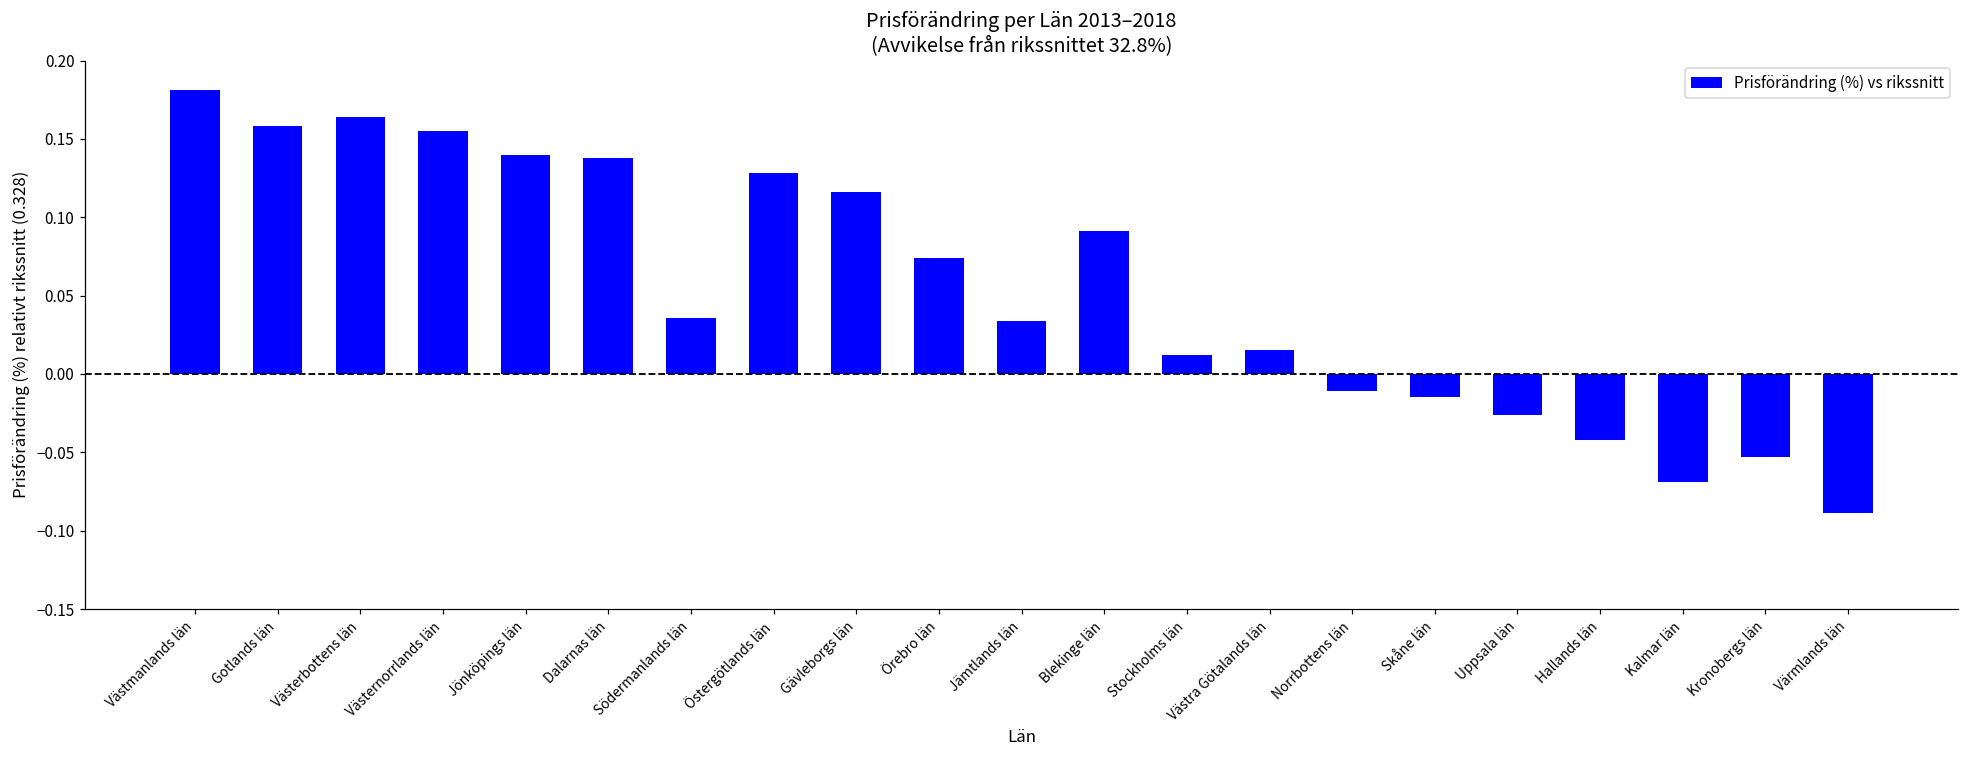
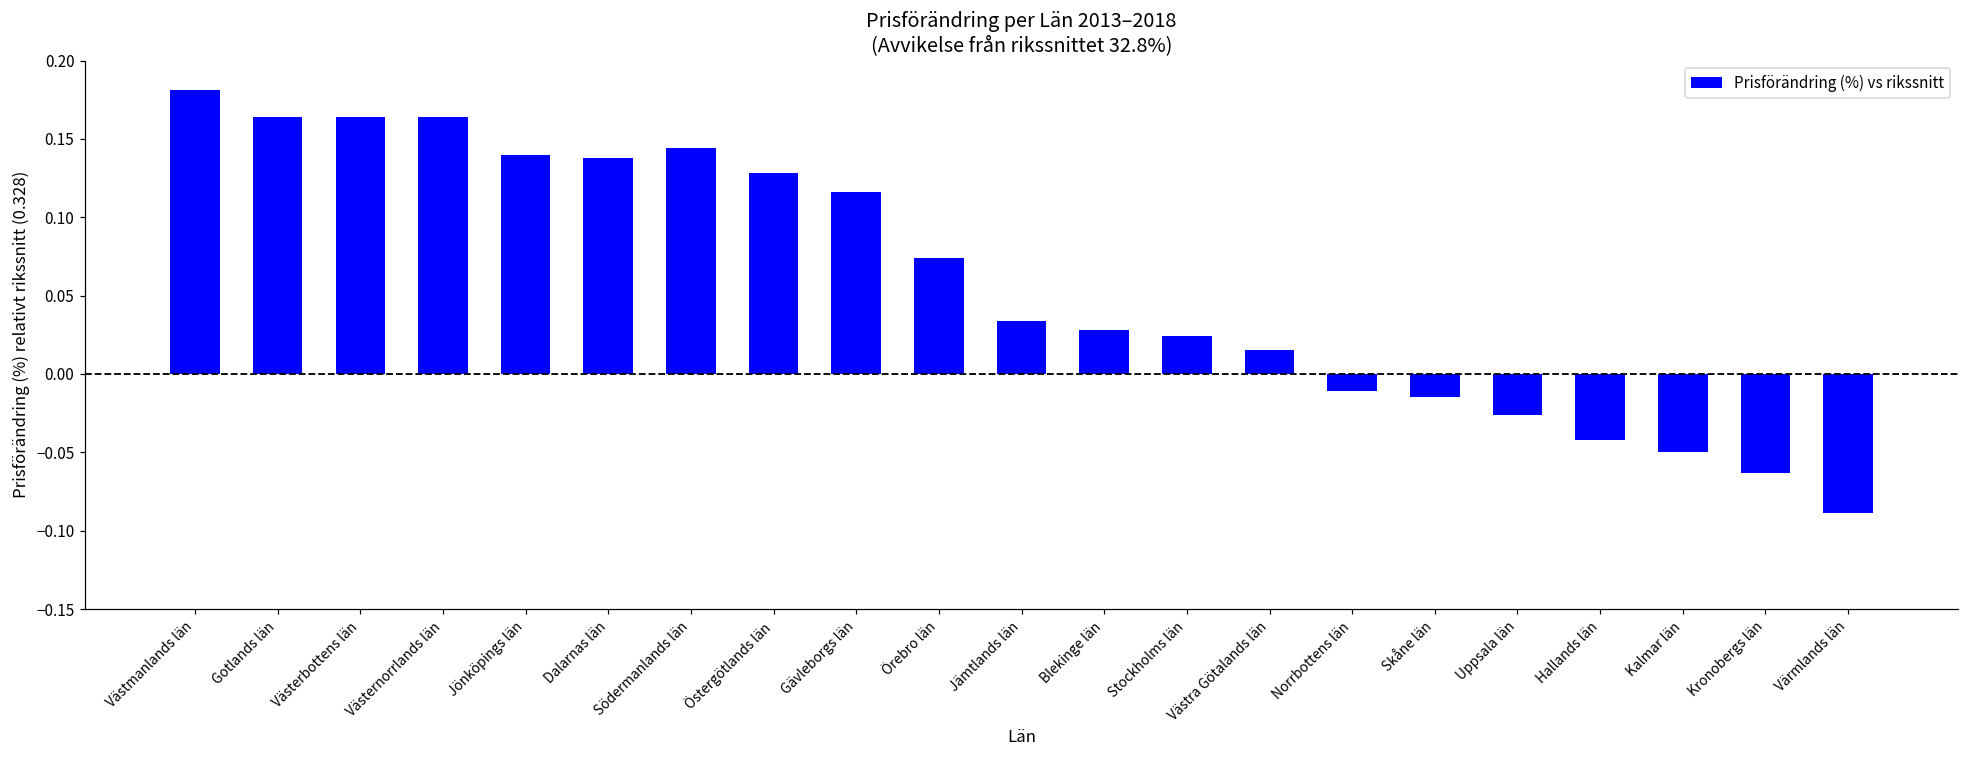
Gotlands län: 0.158 -> 0.164
Västernorrlands län: 0.155 -> 0.164
Södermanlands län: 0.036 -> 0.144
Blekinge län: 0.091 -> 0.028
Stockholms län: 0.012 -> 0.024
Kalmar län: -0.069 -> -0.050
Kronobergs län: -0.053 -> -0.063
